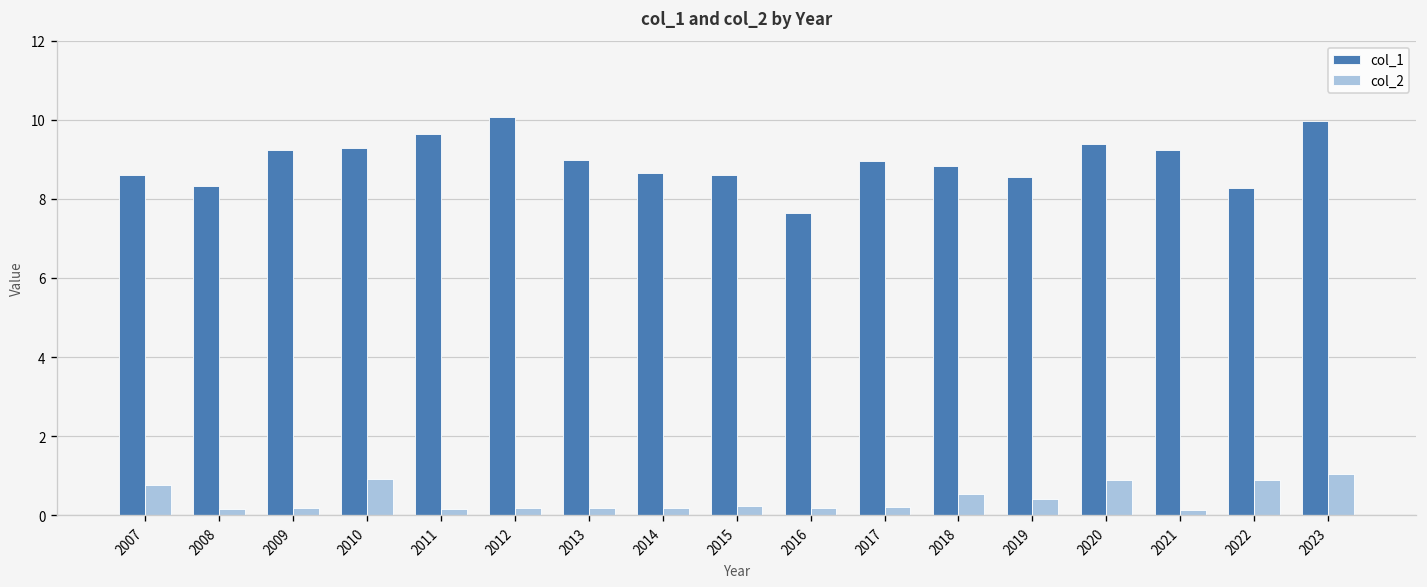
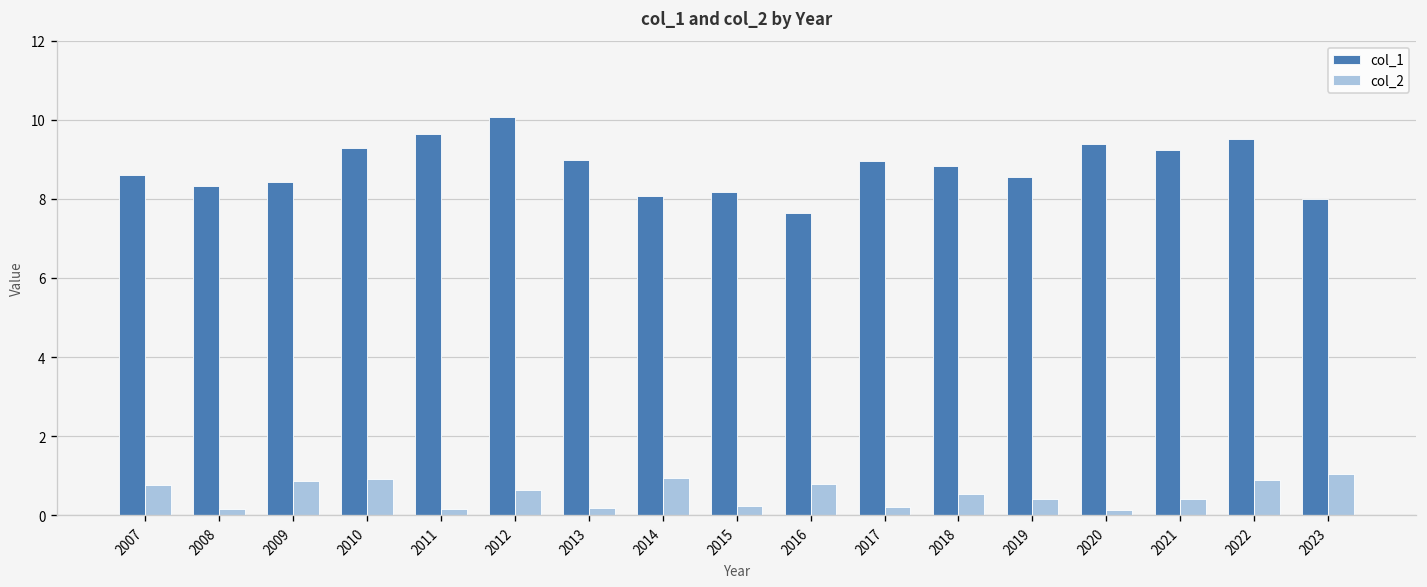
col_1, 2009: 9.2 -> 8.4
col_2, 2009: 0.2 -> 0.9
col_2, 2012: 0.2 -> 0.6
col_1, 2014: 8.7 -> 8.1
col_2, 2014: 0.2 -> 0.9
col_1, 2015: 8.6 -> 8.2
col_2, 2016: 0.2 -> 0.8
col_2, 2020: 0.9 -> 0.1
col_2, 2021: 0.1 -> 0.4
col_1, 2022: 8.3 -> 9.5
col_1, 2023: 10.0 -> 8.0
